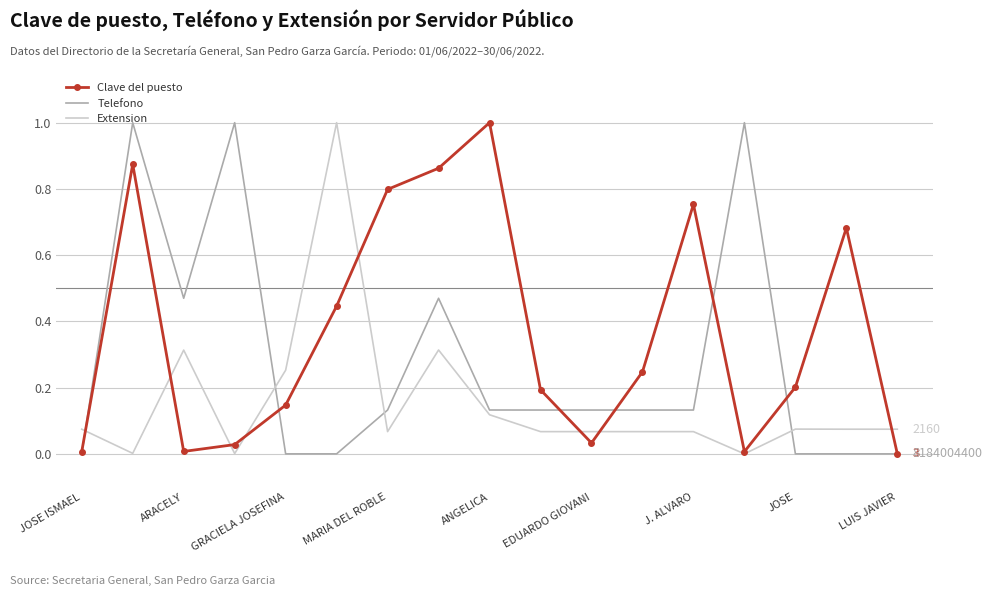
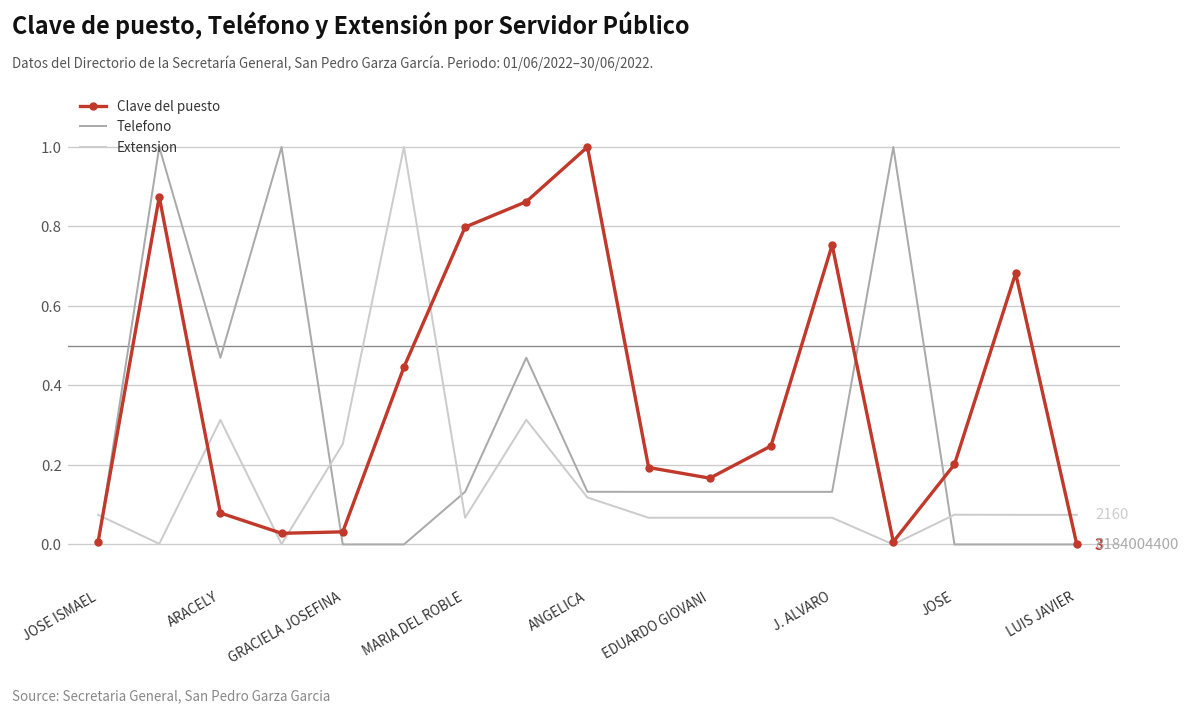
Clave del puesto, ARACELY: 0.01 -> 0.08
Clave del puesto, GRACIELA JOSEFINA: 0.15 -> 0.03
Clave del puesto, EDUARDO GIOVANI: 0.03 -> 0.17
